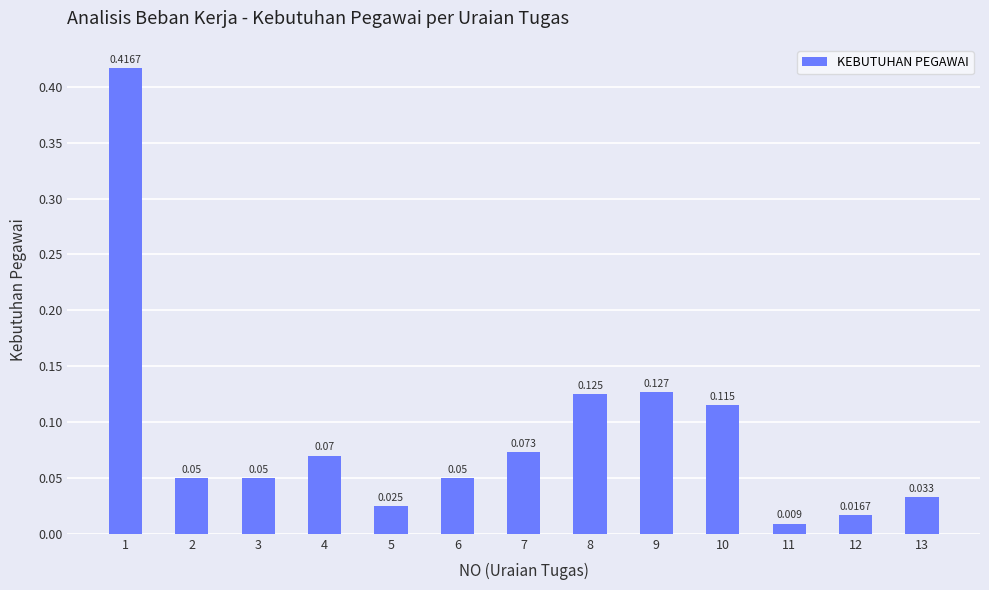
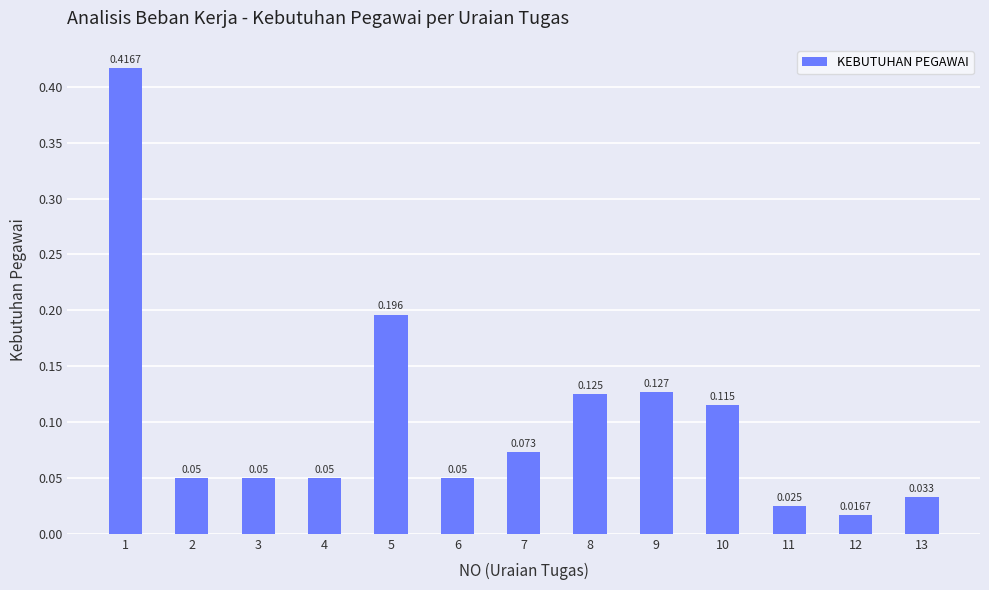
4: 0.07 -> 0.05
5: 0.025 -> 0.196
11: 0.009 -> 0.025
